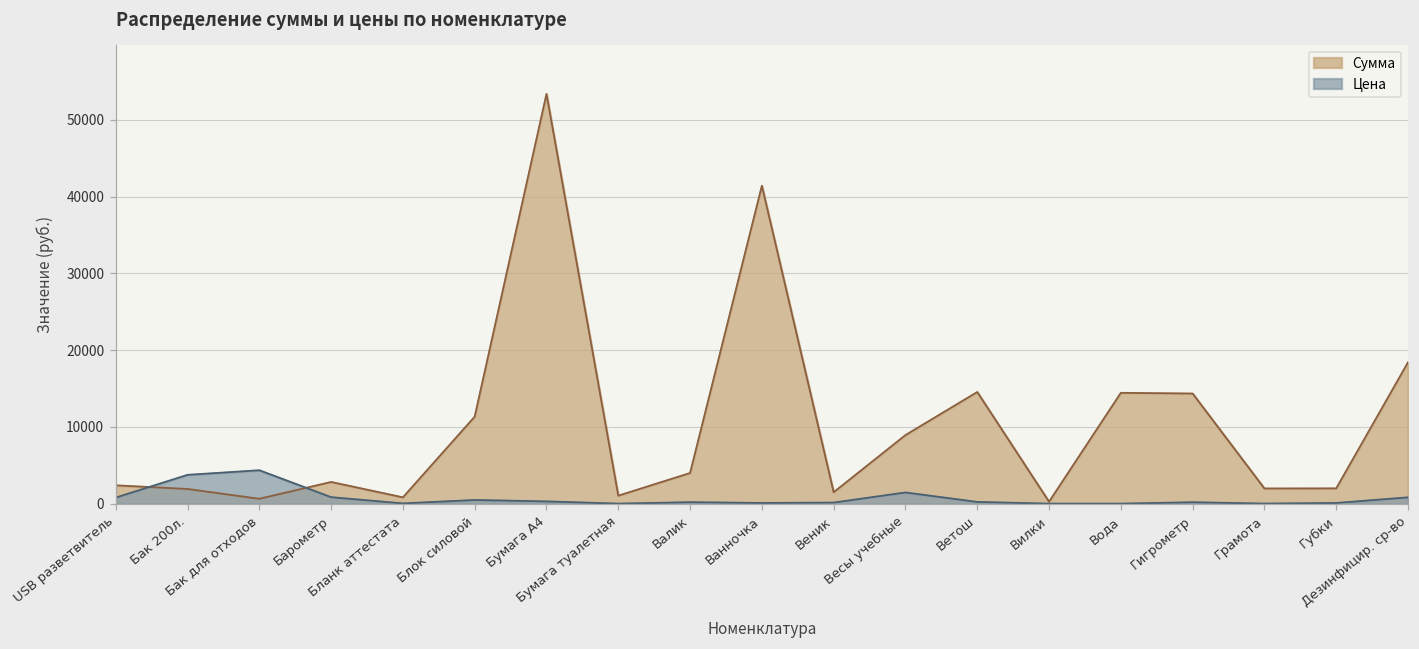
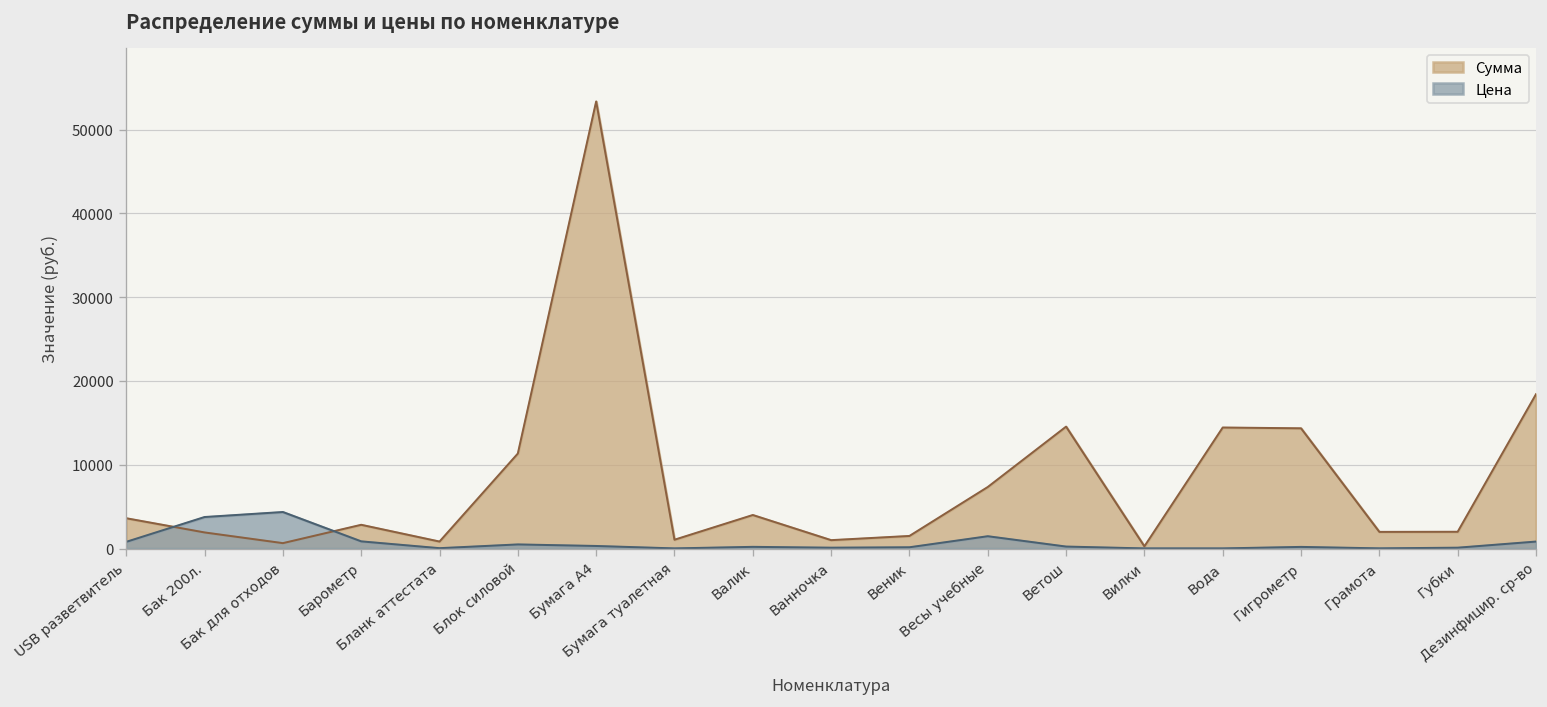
Сумма, USB разветвитель: 2000 -> 4000
Сумма, Ванночка: 41000 -> 1000
Сумма, Весы учебные: 9000 -> 7000
